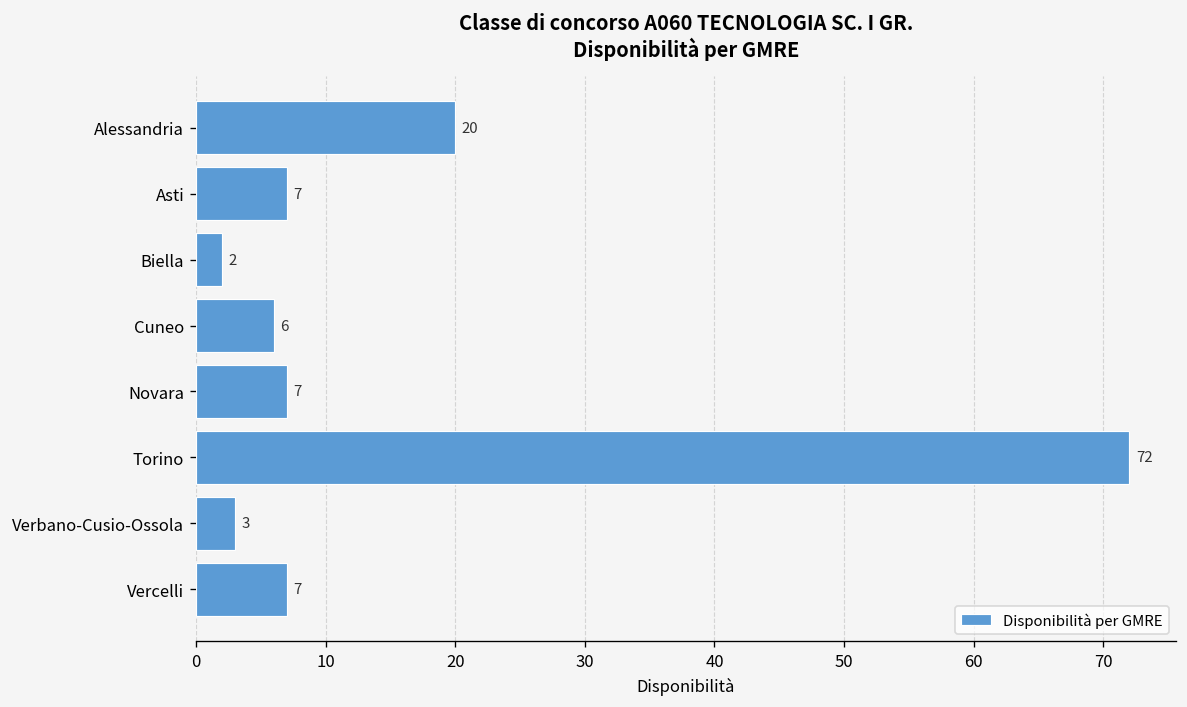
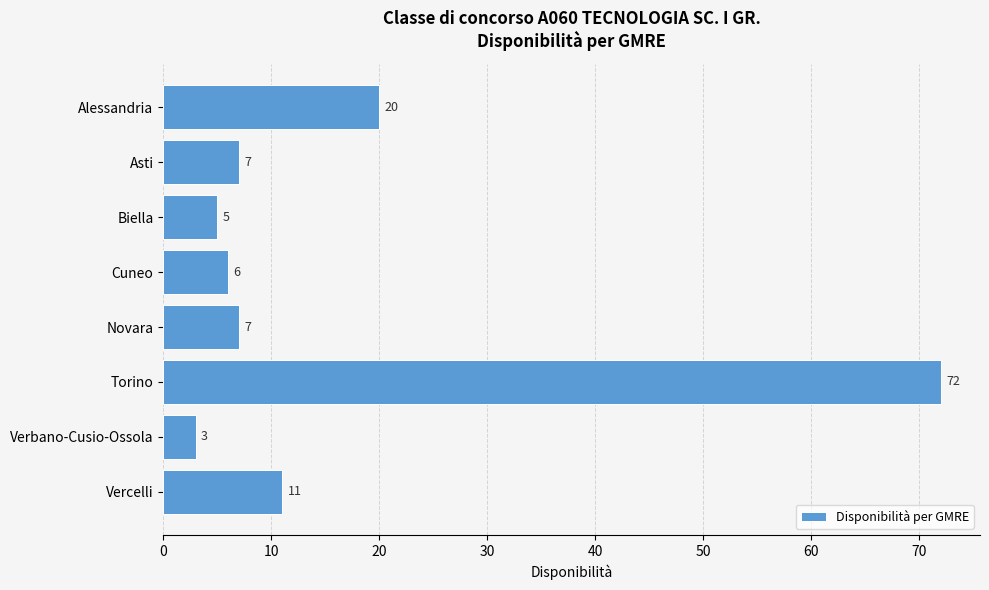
Biella: 2 -> 5
Vercelli: 7 -> 11
